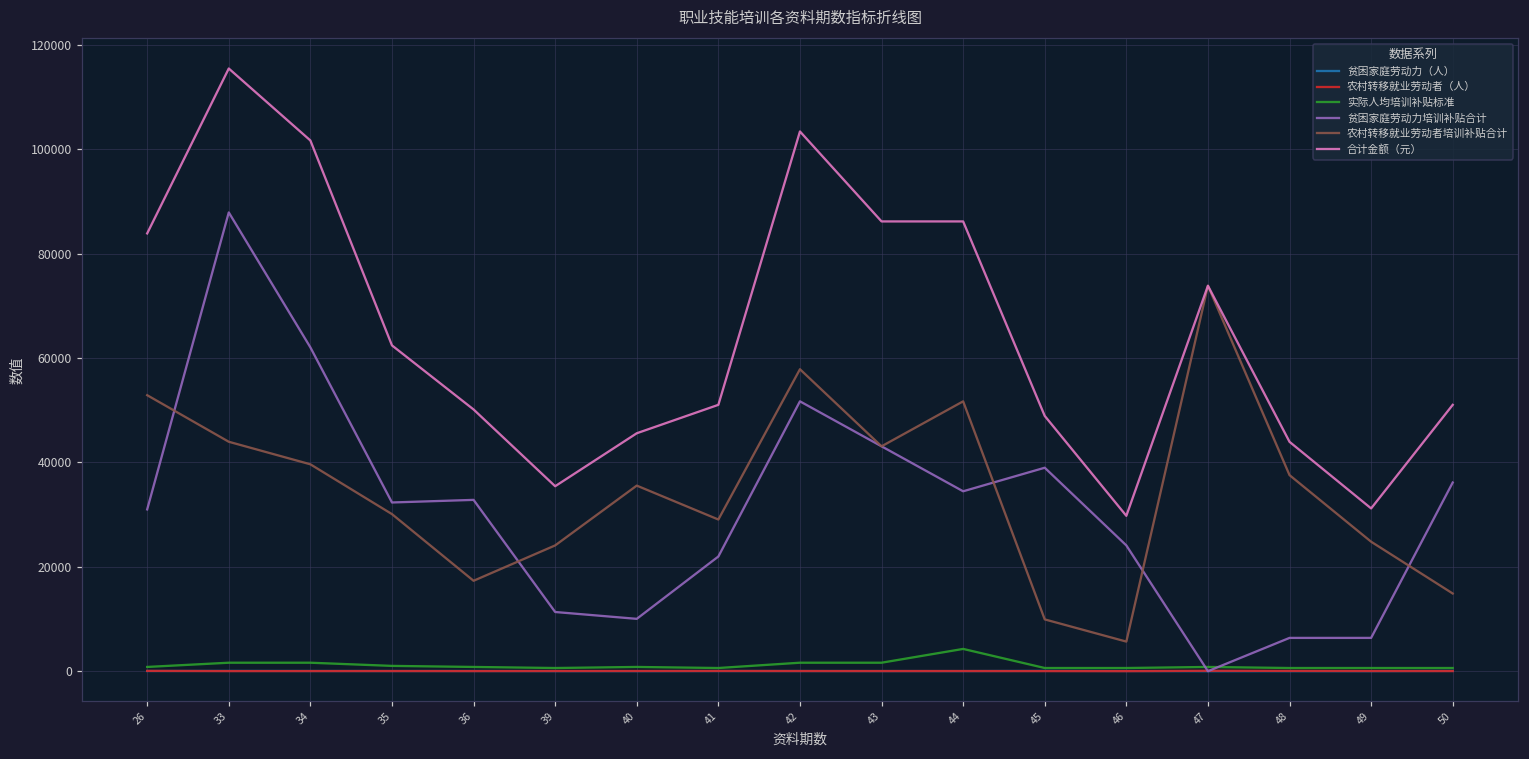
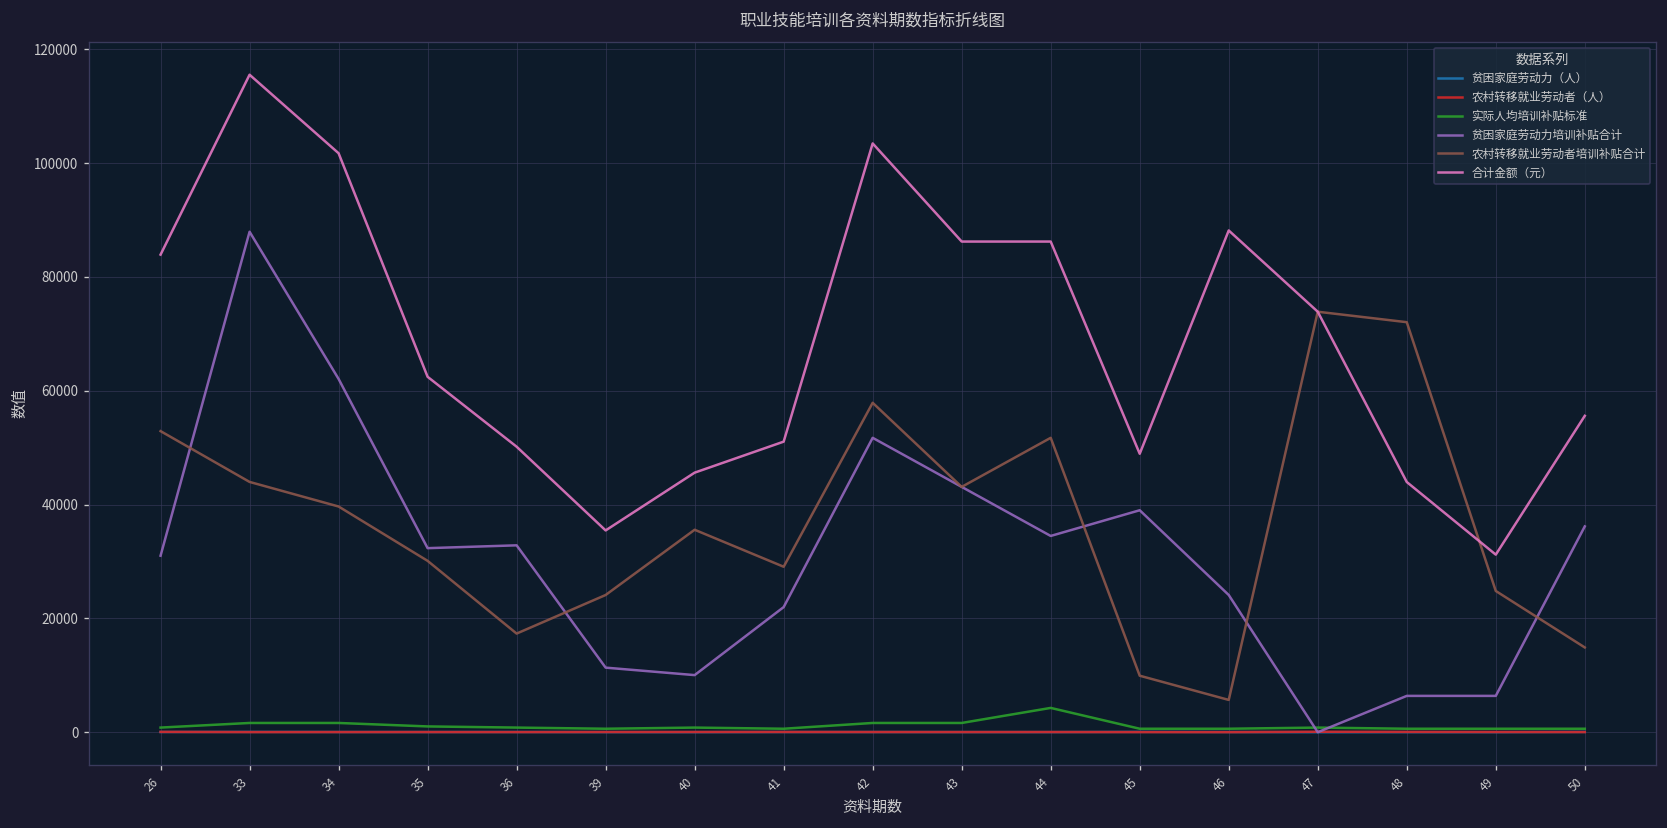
合计金额（元）, 46: 30000 -> 88000
农村转移就业劳动者培训补贴合计, 48: 38000 -> 72000
合计金额（元）, 50: 51000 -> 56000
